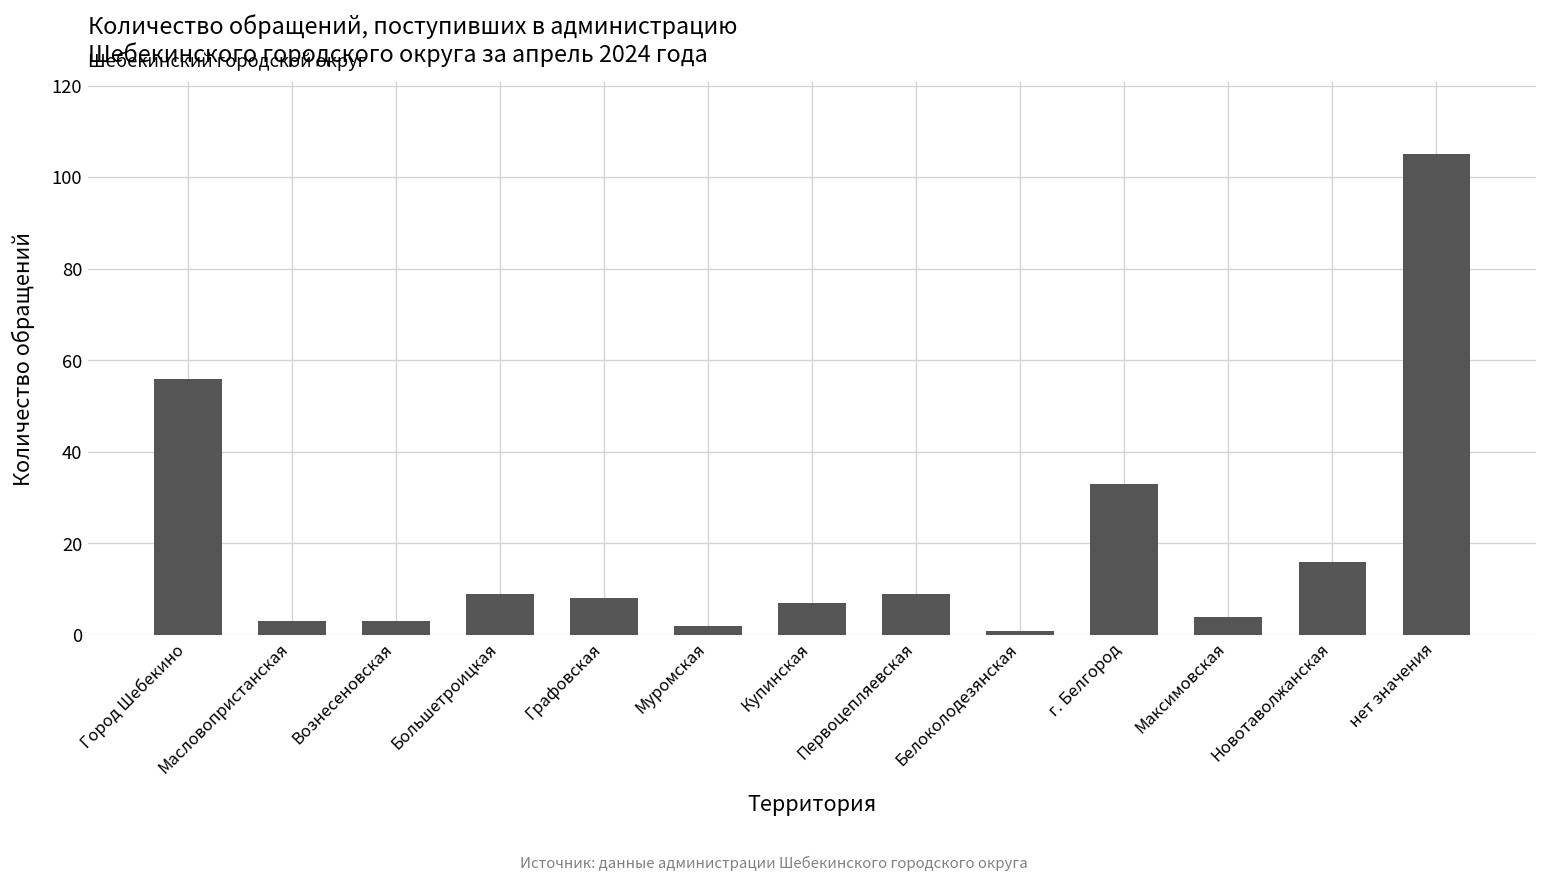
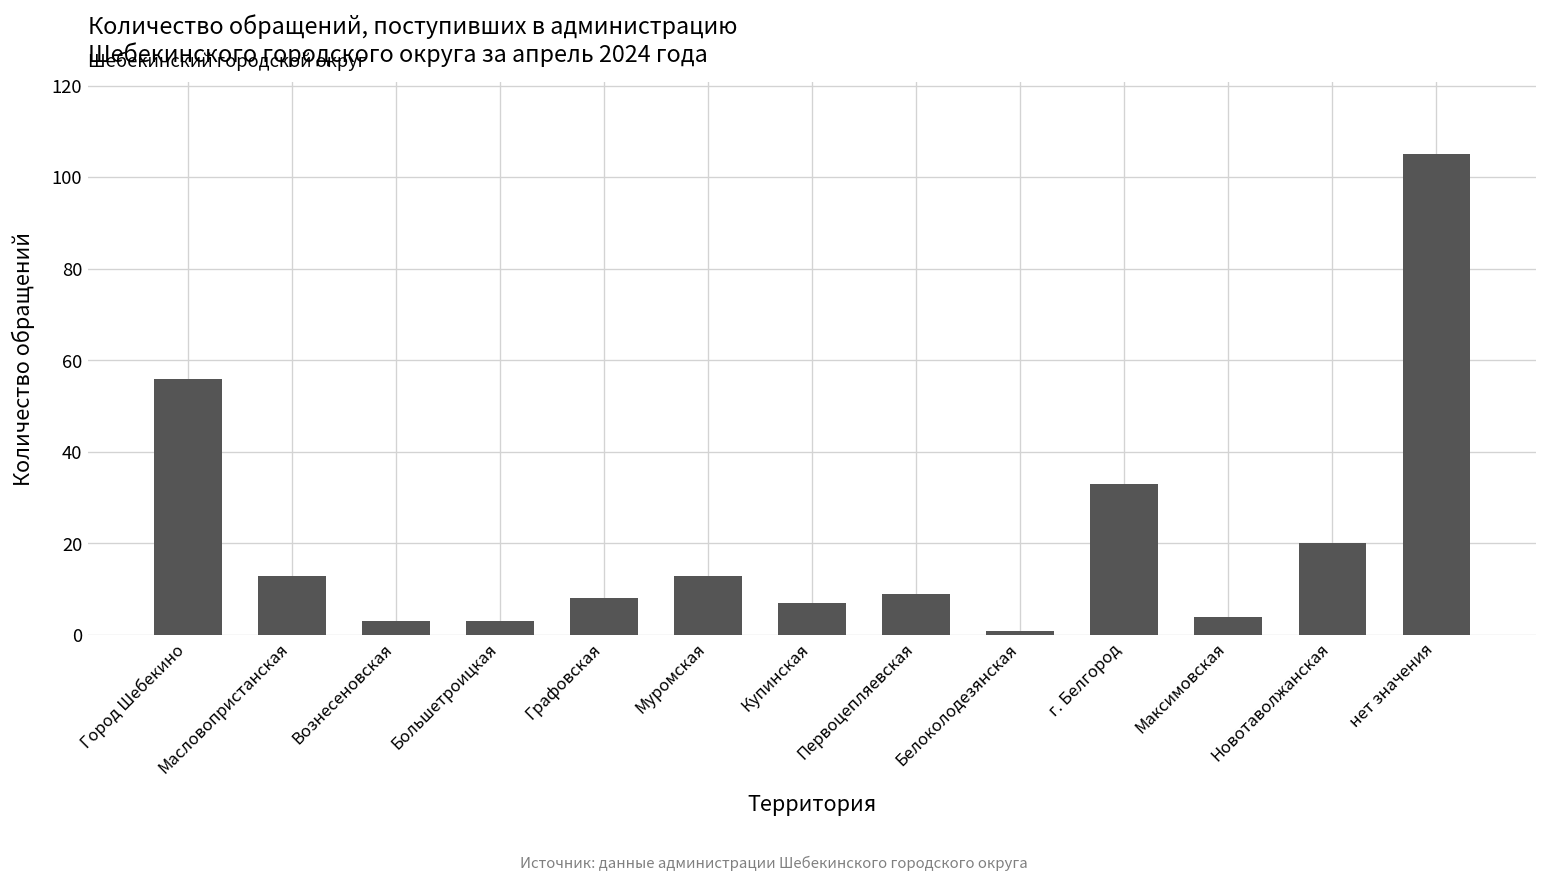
Масловопристанская: 3 -> 13
Большетроицкая: 9 -> 3
Муромская: 2 -> 13
Новотаволжанская: 16 -> 20
